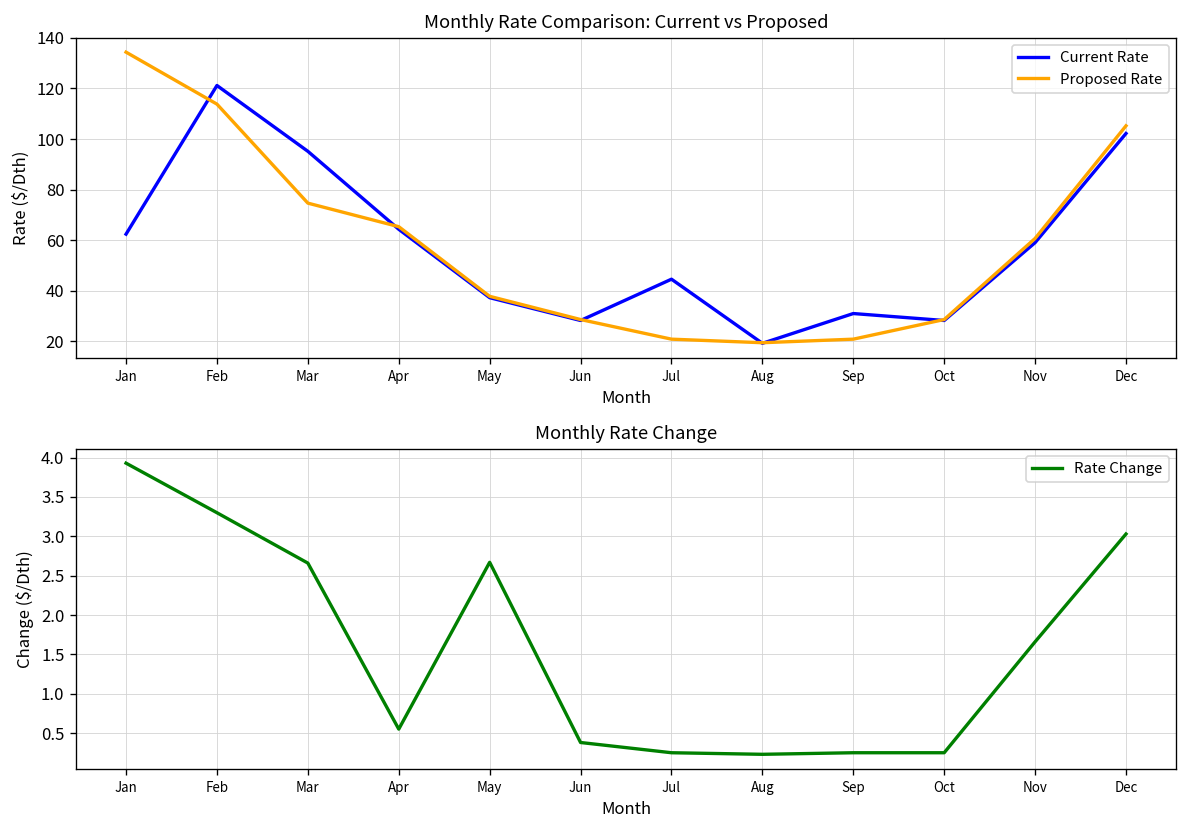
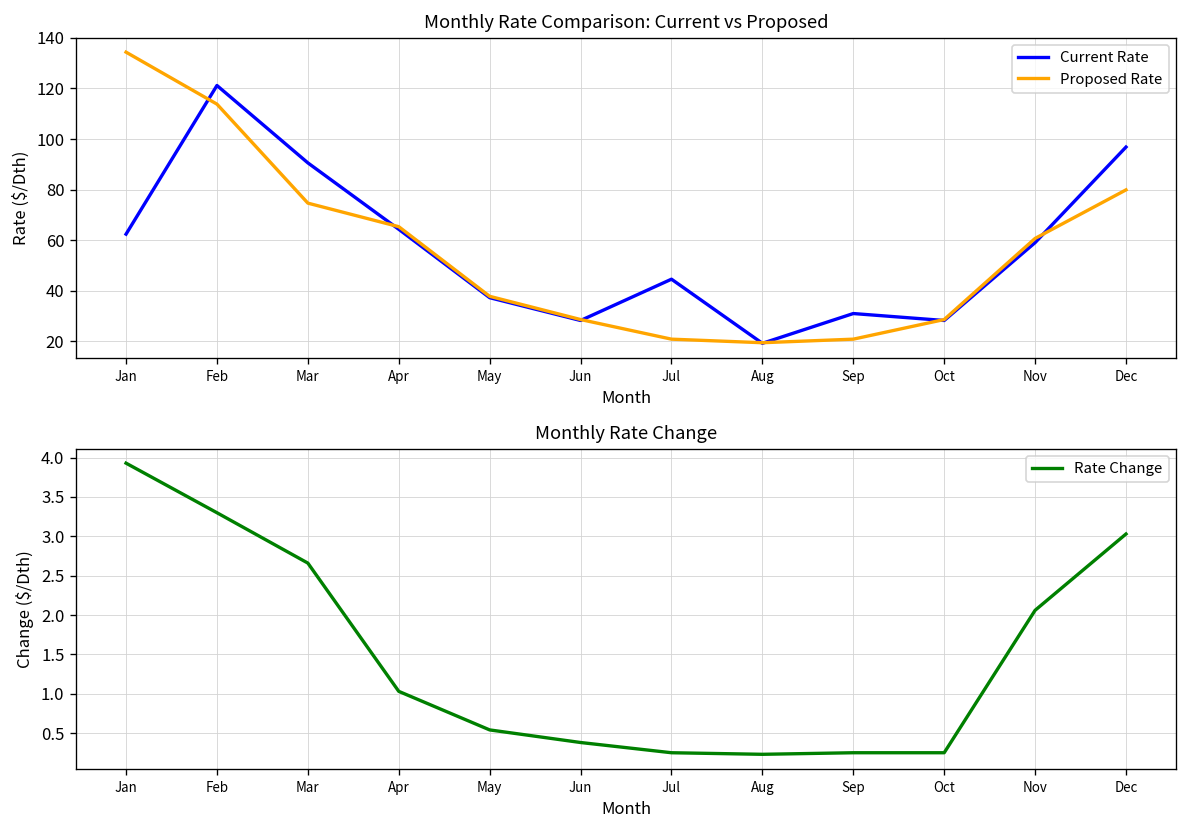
Monthly Rate Comparison: Current vs Proposed, Current Rate, Mar: 95 -> 91
Monthly Rate Comparison: Current vs Proposed, Current Rate, Dec: 102 -> 97
Monthly Rate Comparison: Current vs Proposed, Proposed Rate, Dec: 105 -> 80
Monthly Rate Change, Apr: 0.6 -> 1.0
Monthly Rate Change, May: 2.7 -> 0.5
Monthly Rate Change, Nov: 1.7 -> 2.1
